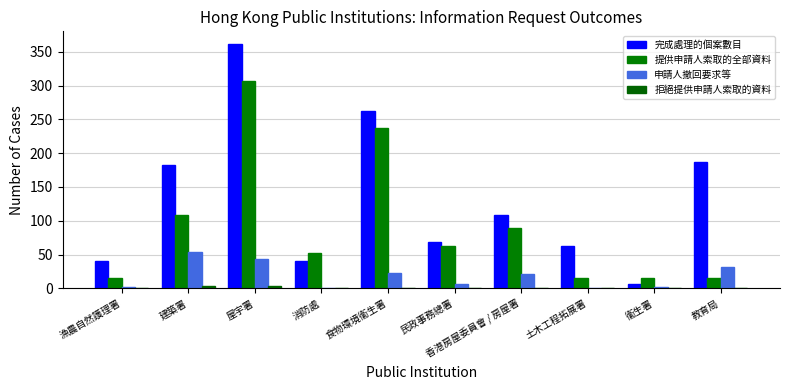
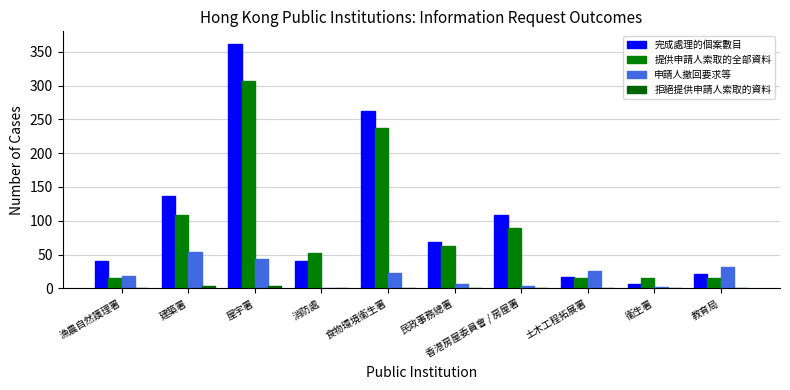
申請人撤回要求等, 漁農自然護理署: 0 -> 20
完成處理的個案數目, 建築署: 180 -> 140
申請人撤回要求等, 香港房屋委員會 / 房屋署: 20 -> 0
完成處理的個案數目, 土木工程拓展署: 60 -> 20
申請人撤回要求等, 土木工程拓展署: 0 -> 30
完成處理的個案數目, 教育局: 190 -> 20
